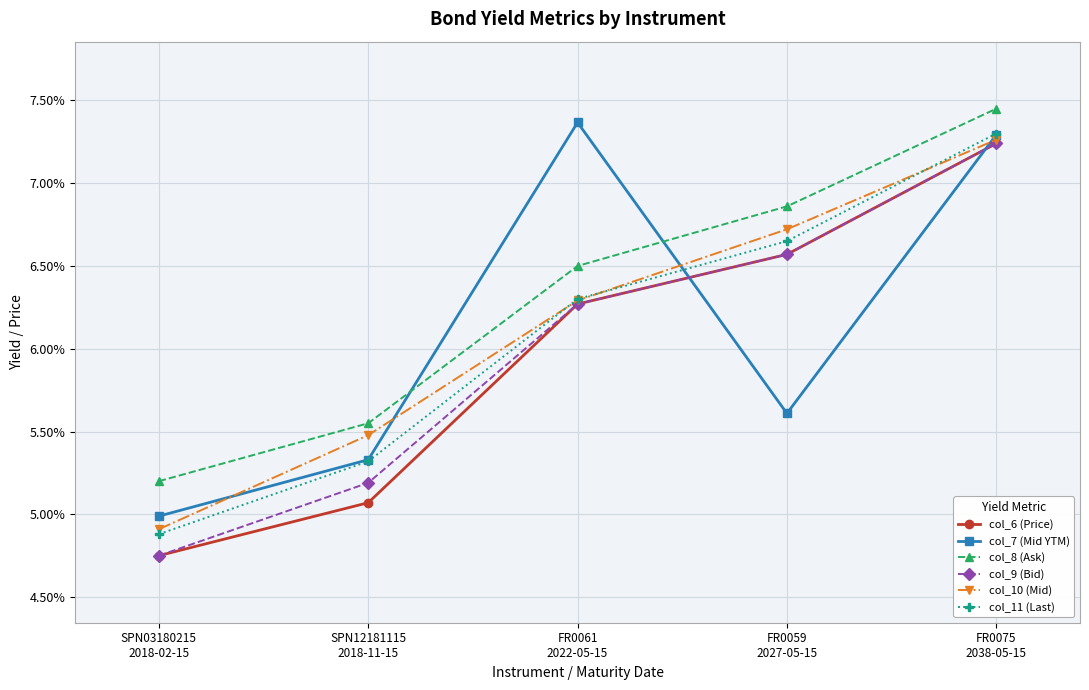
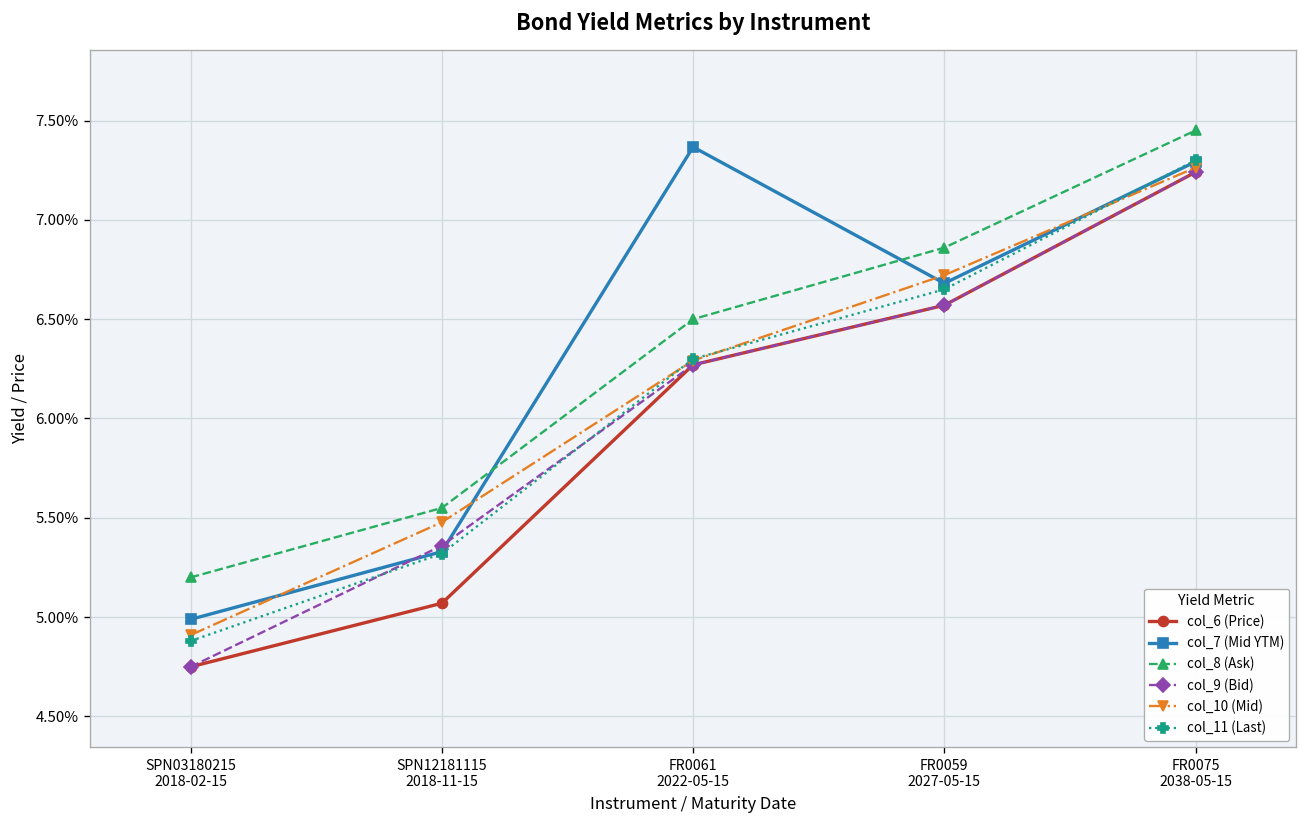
col_9 (Bid), SPN12181115 2018-11-15: 5.19% -> 5.36%
col_7 (Mid YTM), FR0059 2027-05-15: 5.61% -> 6.68%
